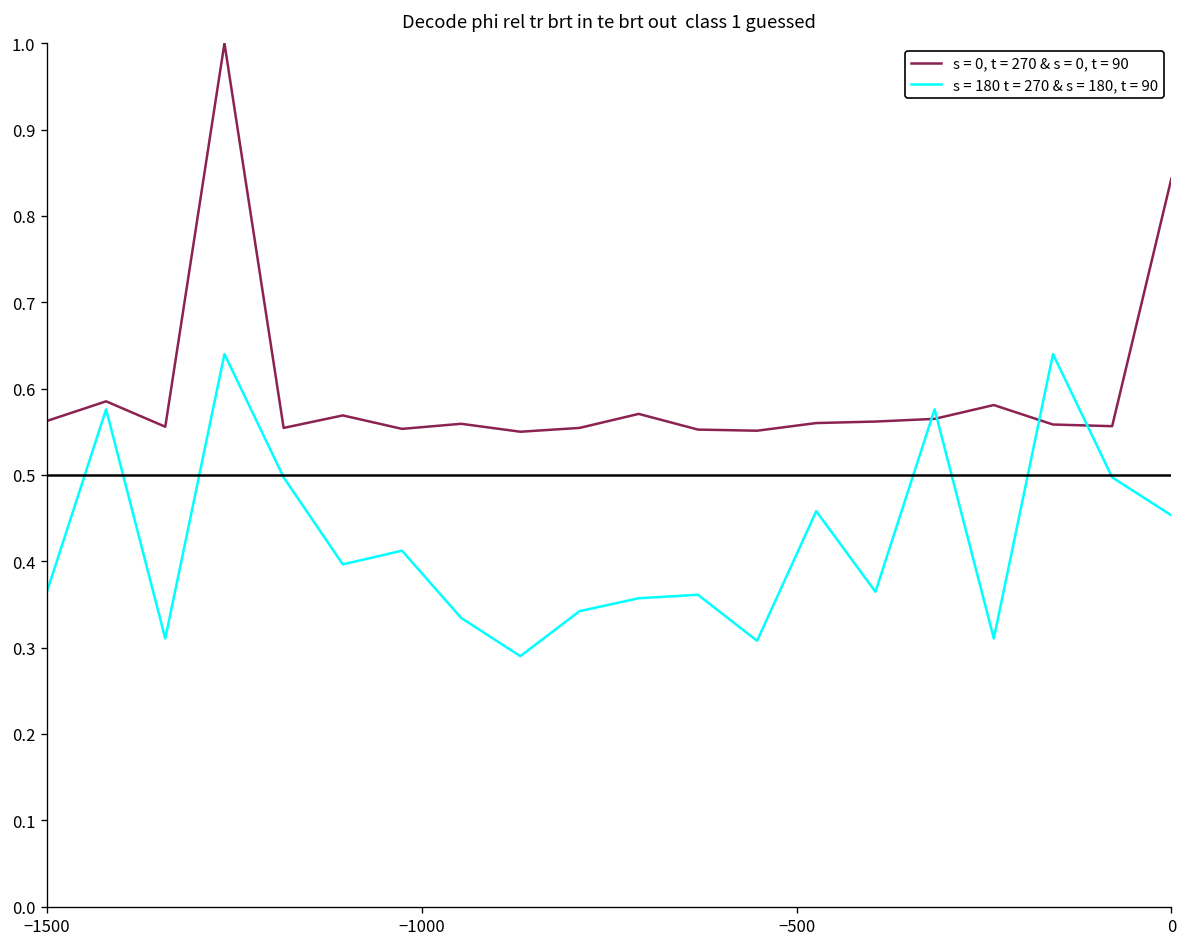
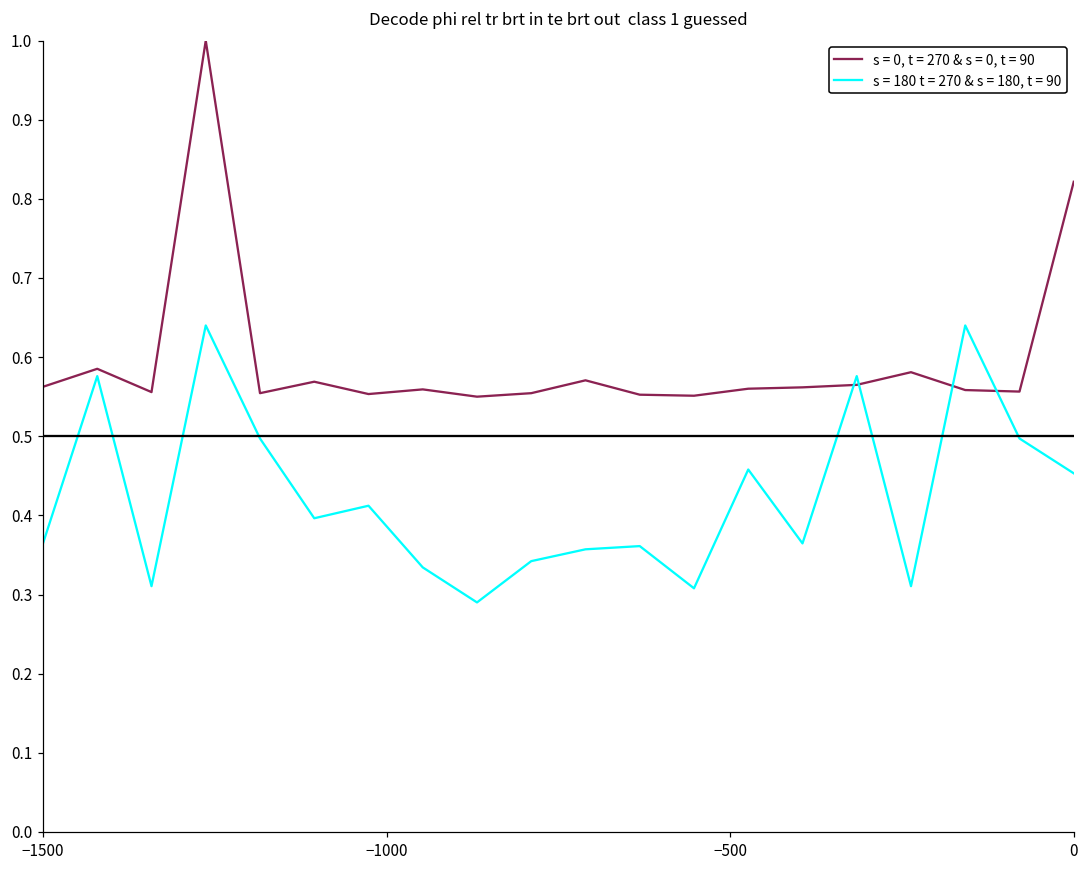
s = 0, t = 270 & s = 0, t = 90, 0: 0.84 -> 0.82
